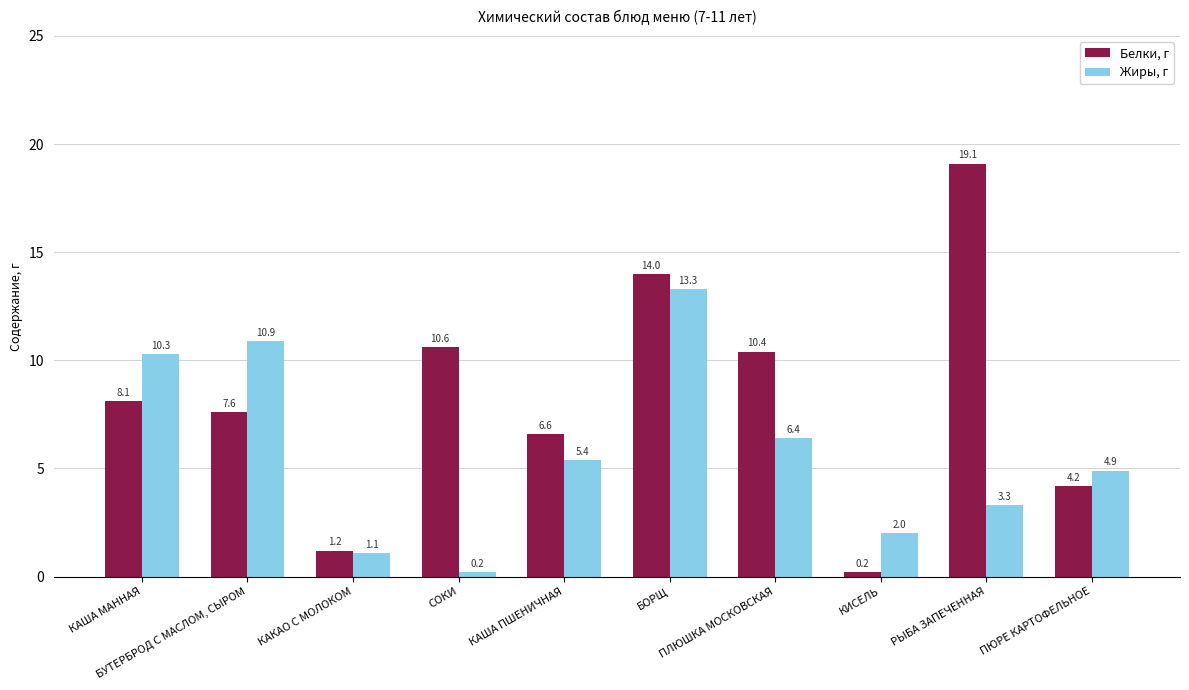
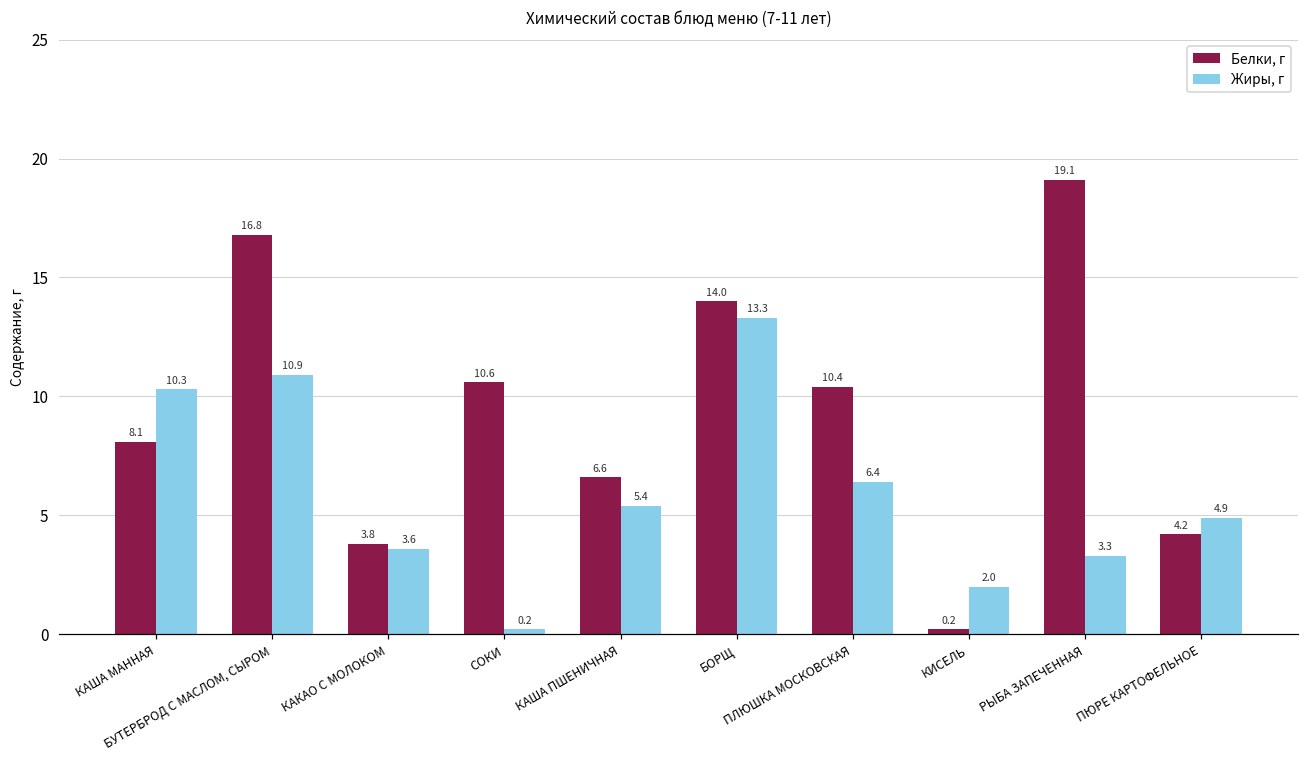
Белки, г, БУТЕРБРОД С МАСЛОМ, СЫРОМ: 7.6 -> 16.8
Белки, г, КАКАО С МОЛОКОМ: 1.2 -> 3.8
Жиры, г, КАКАО С МОЛОКОМ: 1.1 -> 3.6
